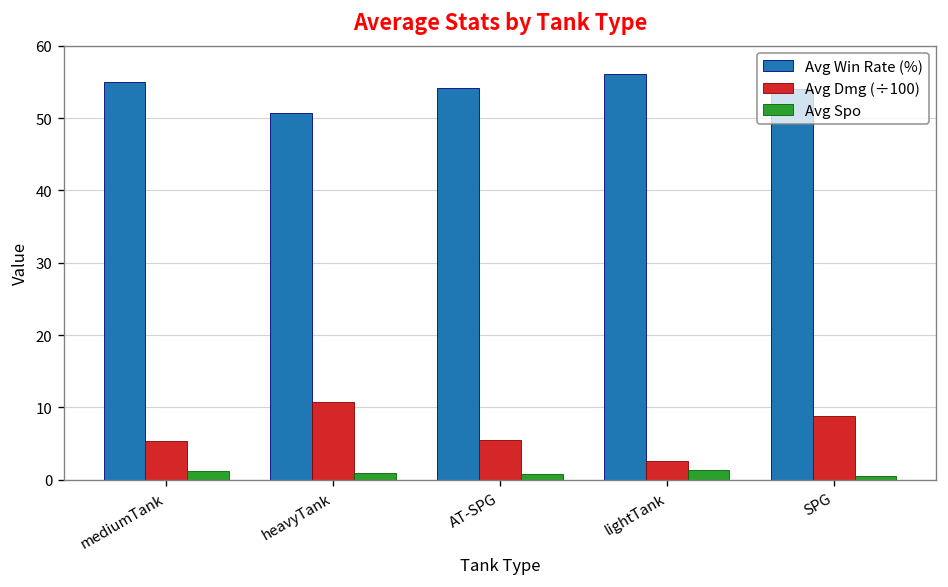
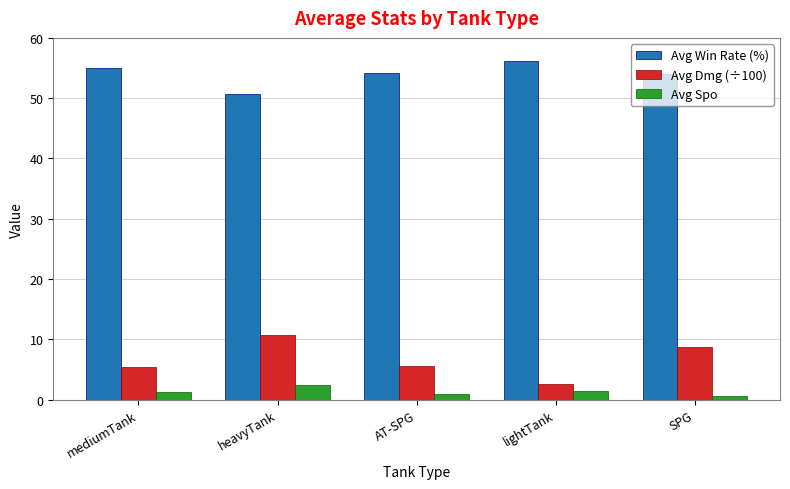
Avg Spo, heavyTank: 1 -> 2
